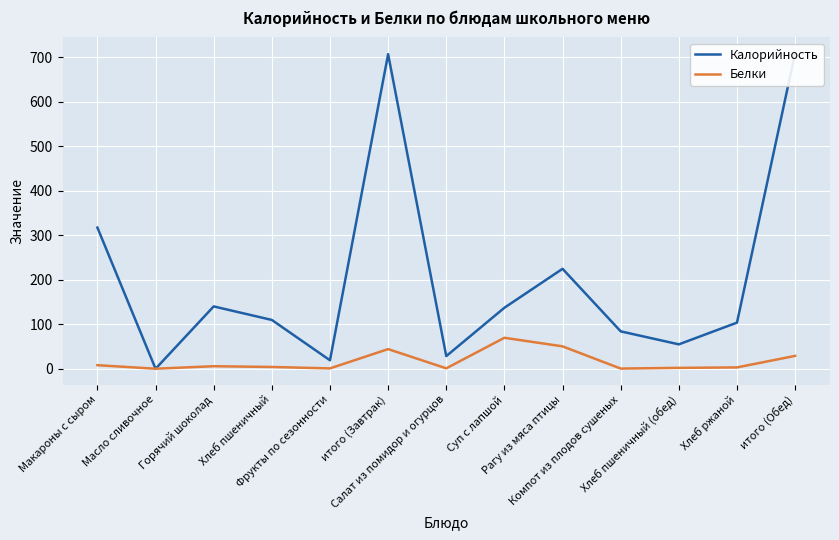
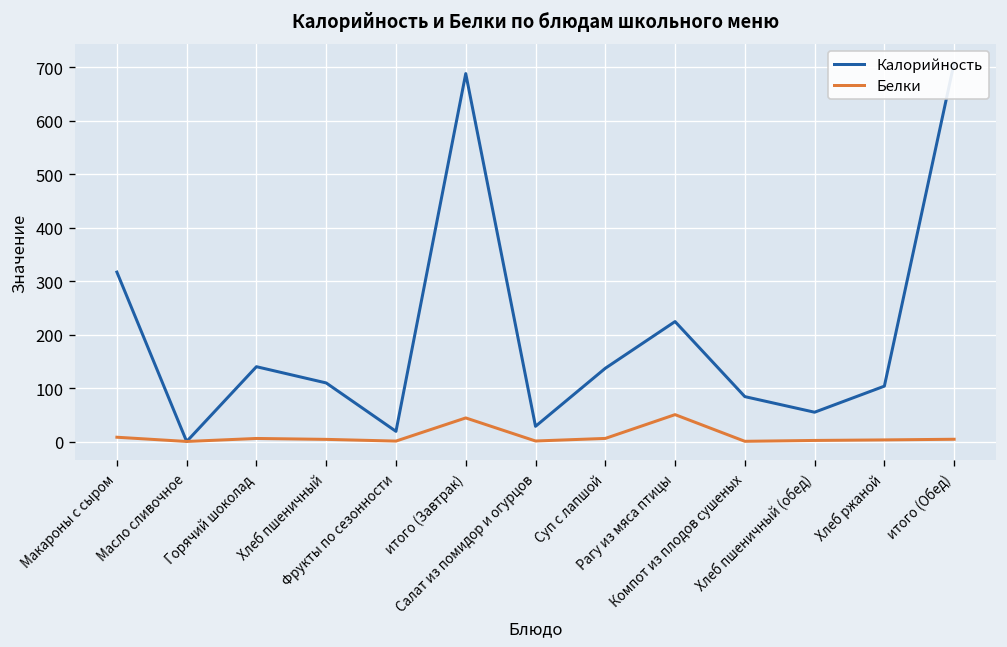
Калорийность, итого (Завтрак): 710 -> 690
Белки, Суп с лапшой: 70 -> 10
Белки, итого (Обед): 30 -> 0
